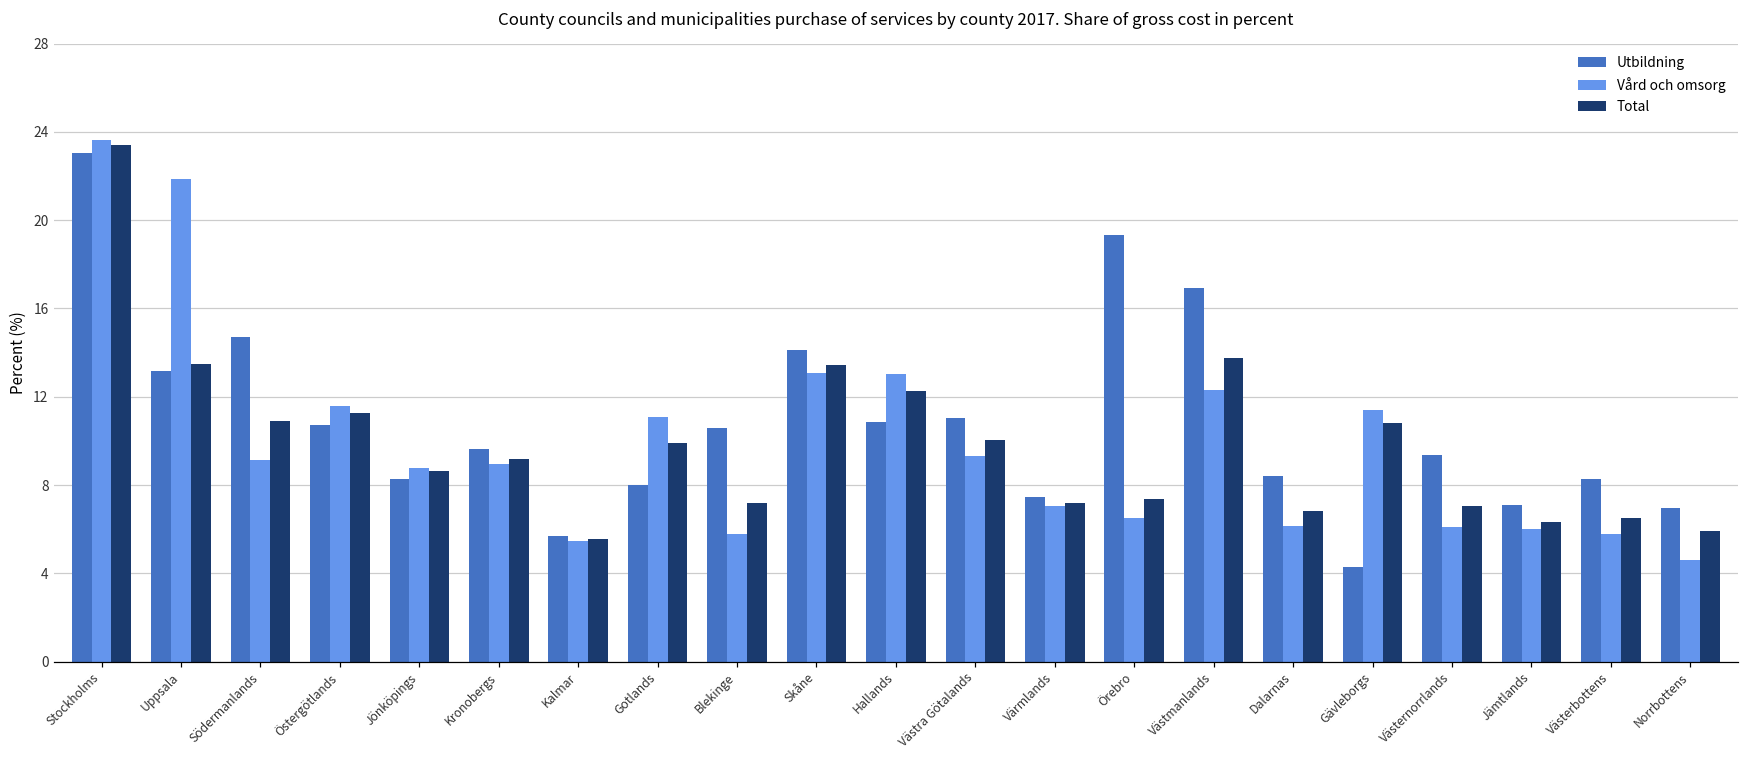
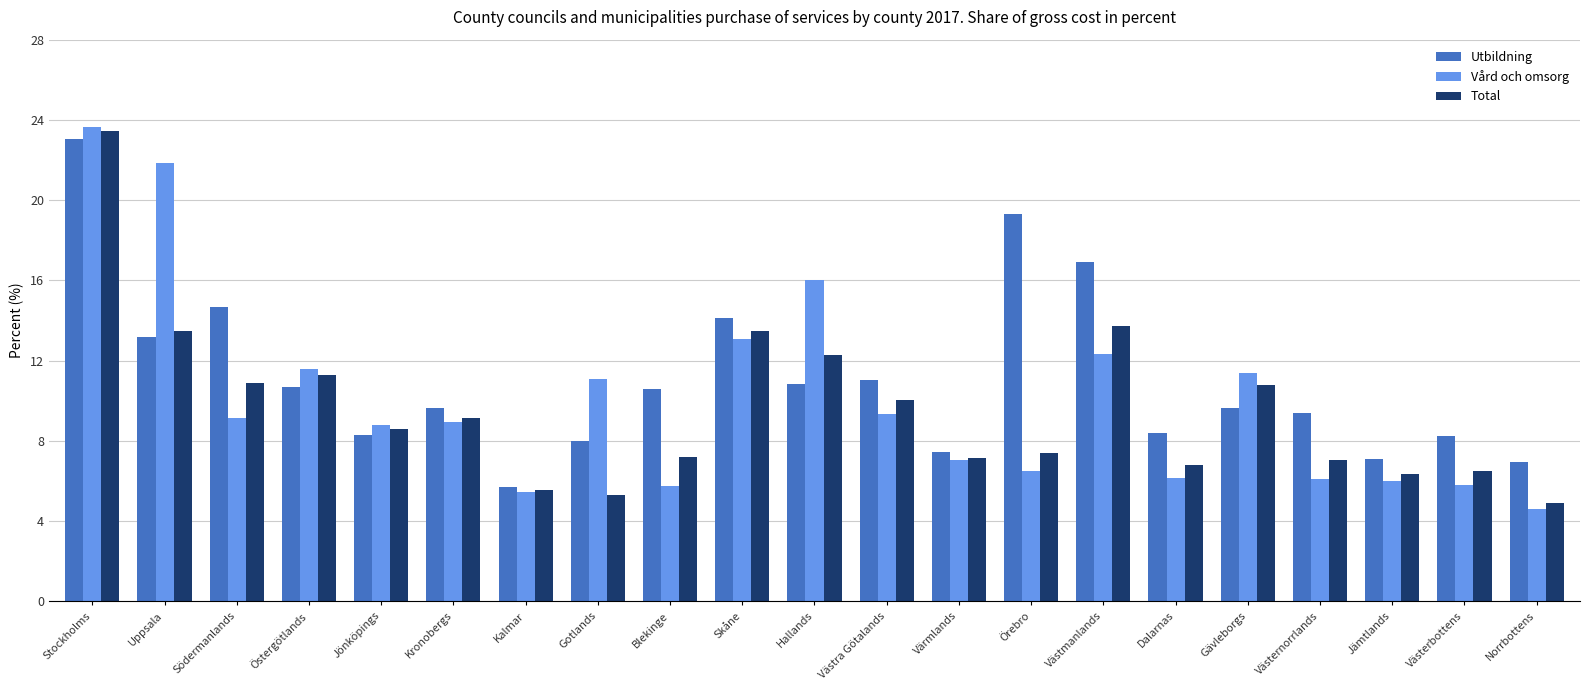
Total, Gotlands: 9.9 -> 5.3
Vård och omsorg, Hallands: 13.0 -> 16.0
Utbildning, Gävleborgs: 4.3 -> 9.6
Total, Norrbottens: 5.9 -> 4.9
